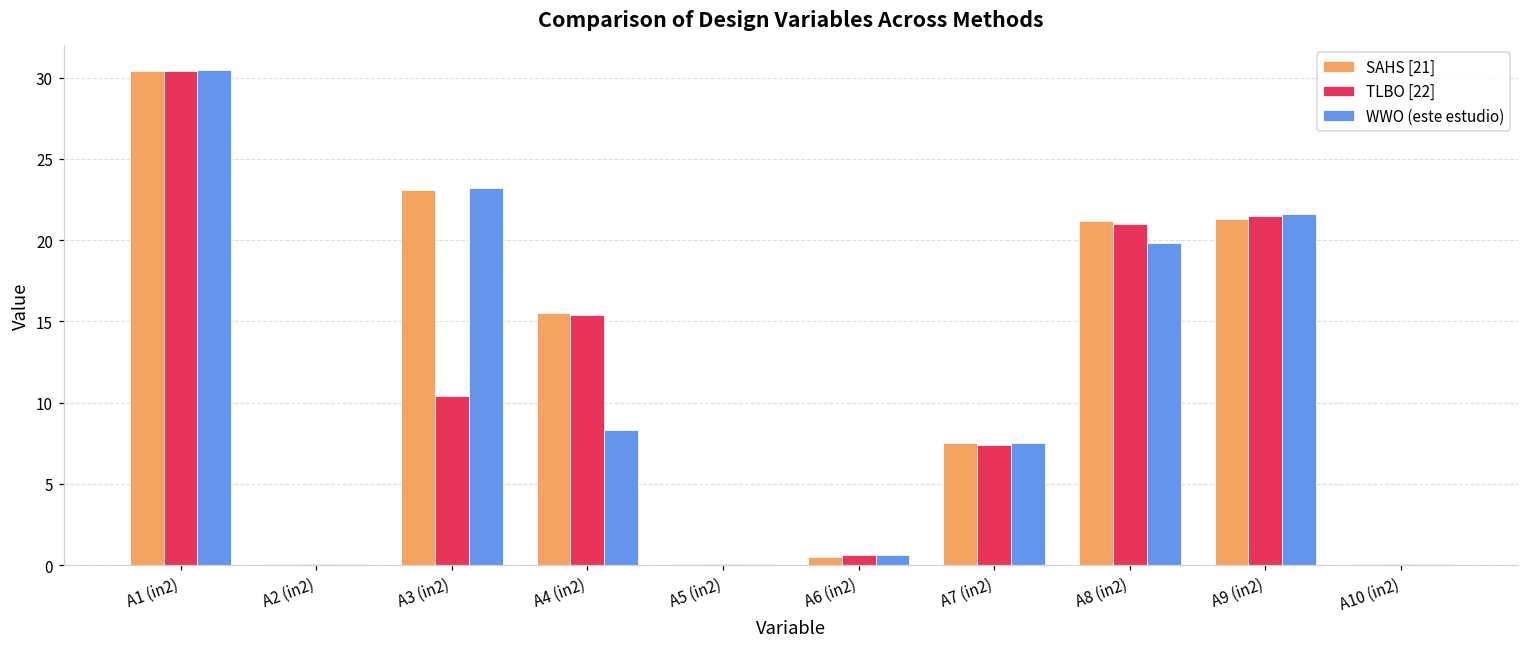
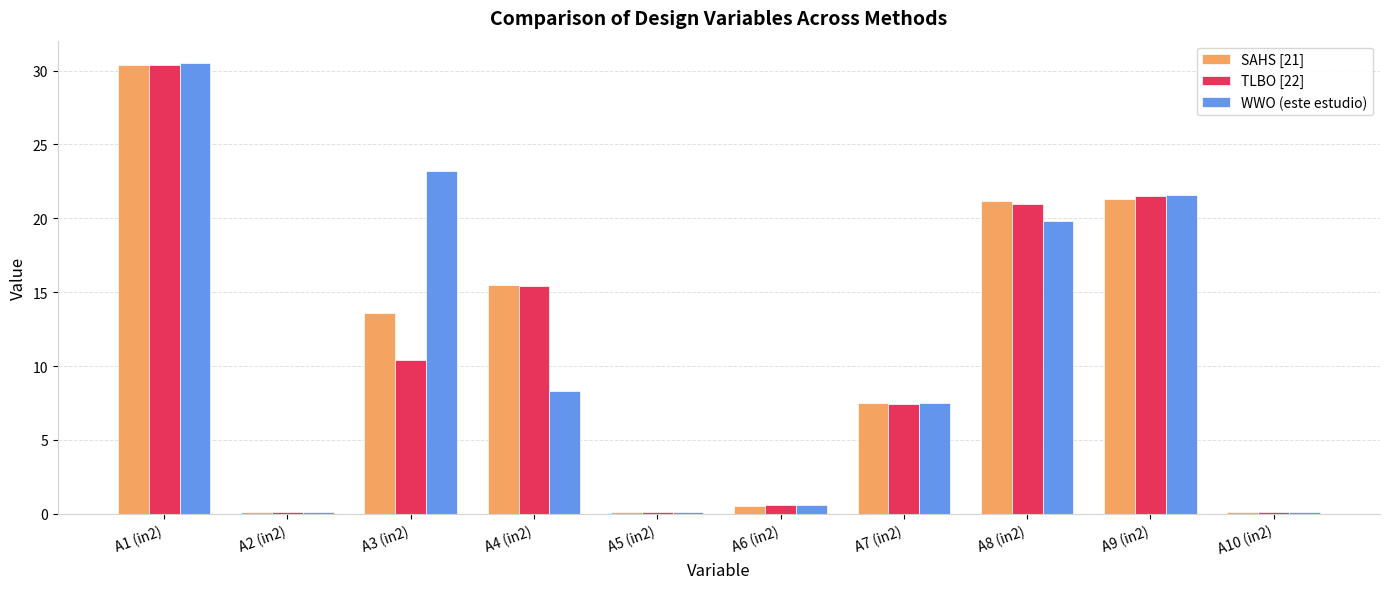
SAHS [21], A3 (in2): 23.1 -> 13.6
